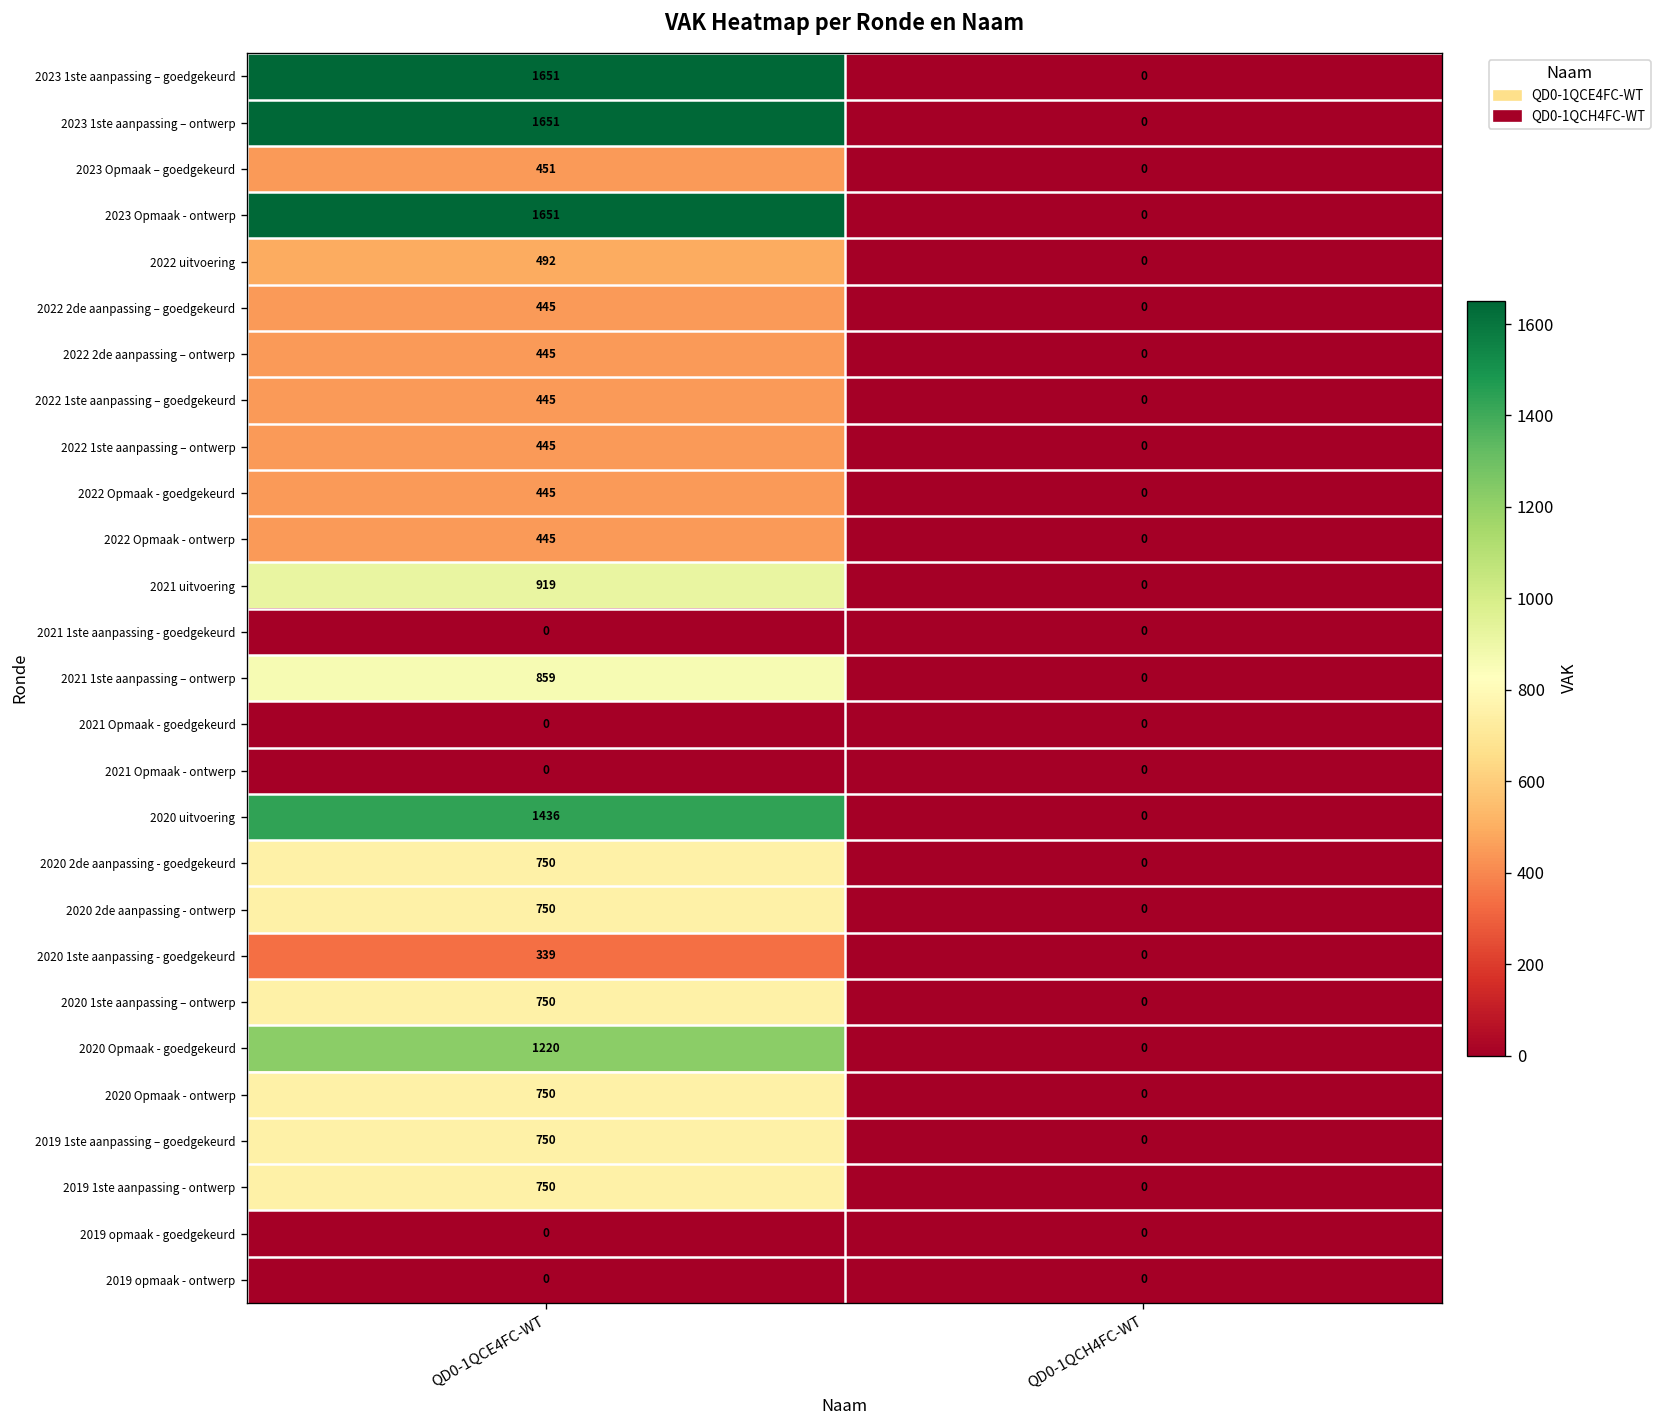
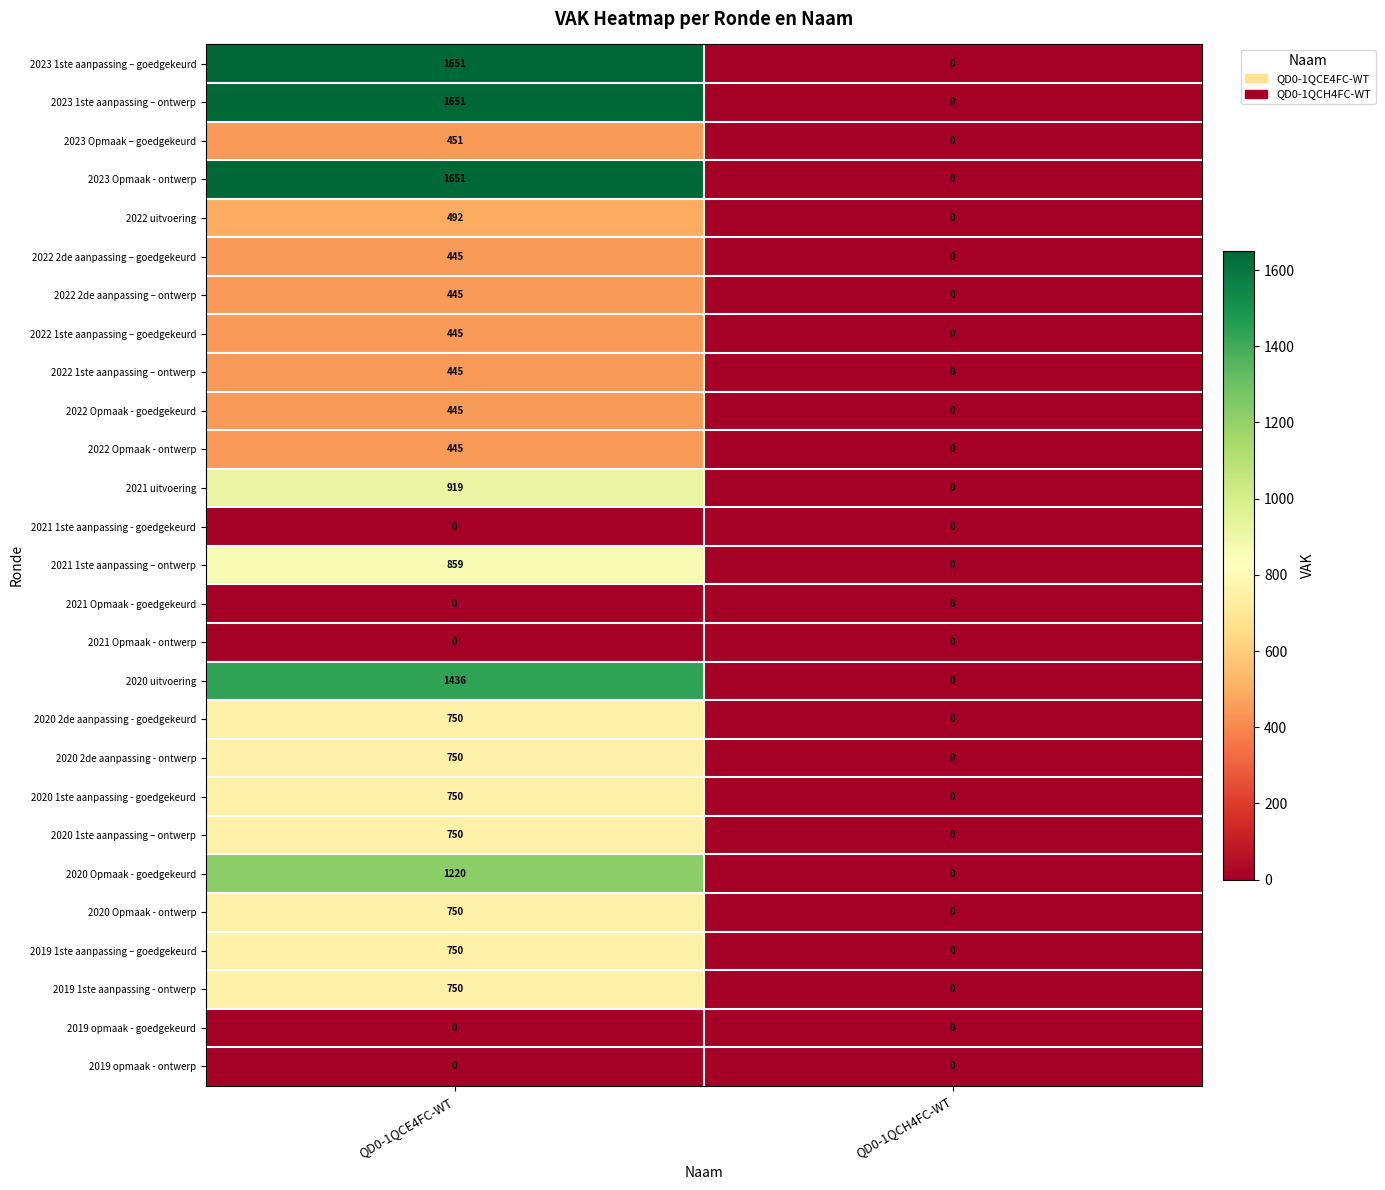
2020 1ste aanpassing - goedgekeurd, QD0-1QCE4FC-WT: 339 -> 750
